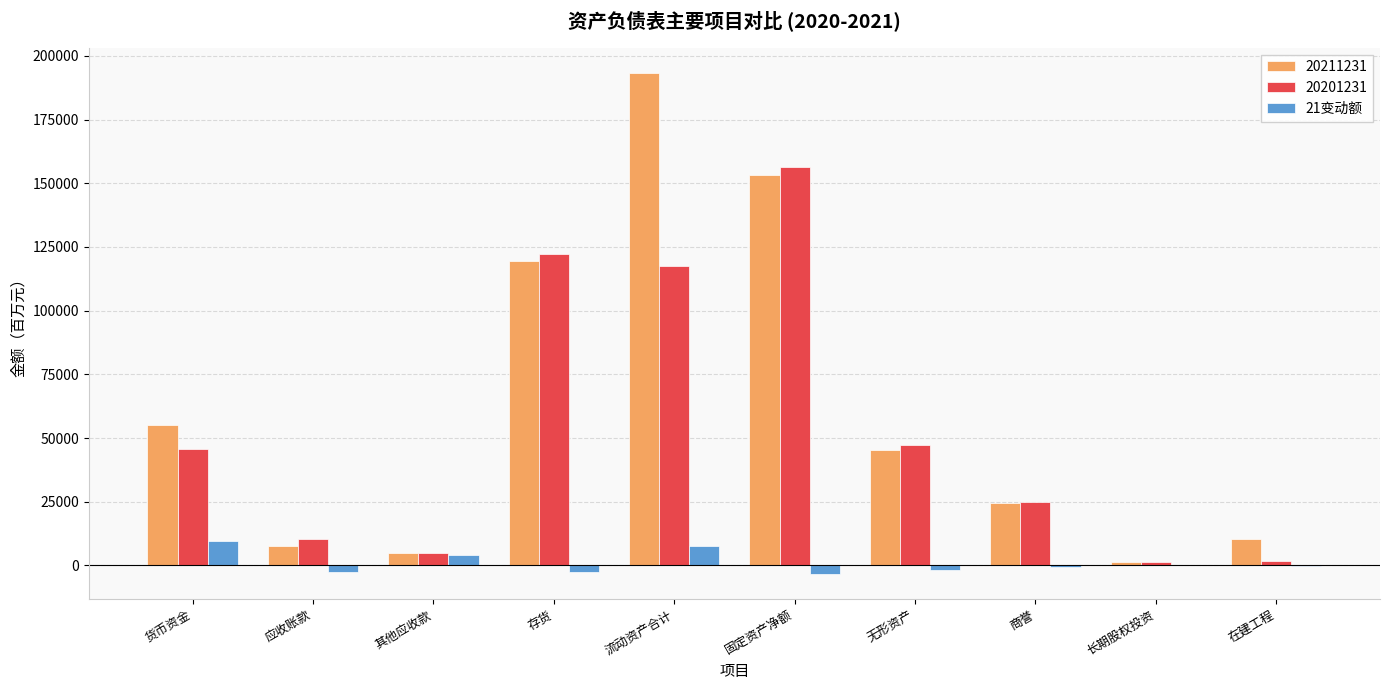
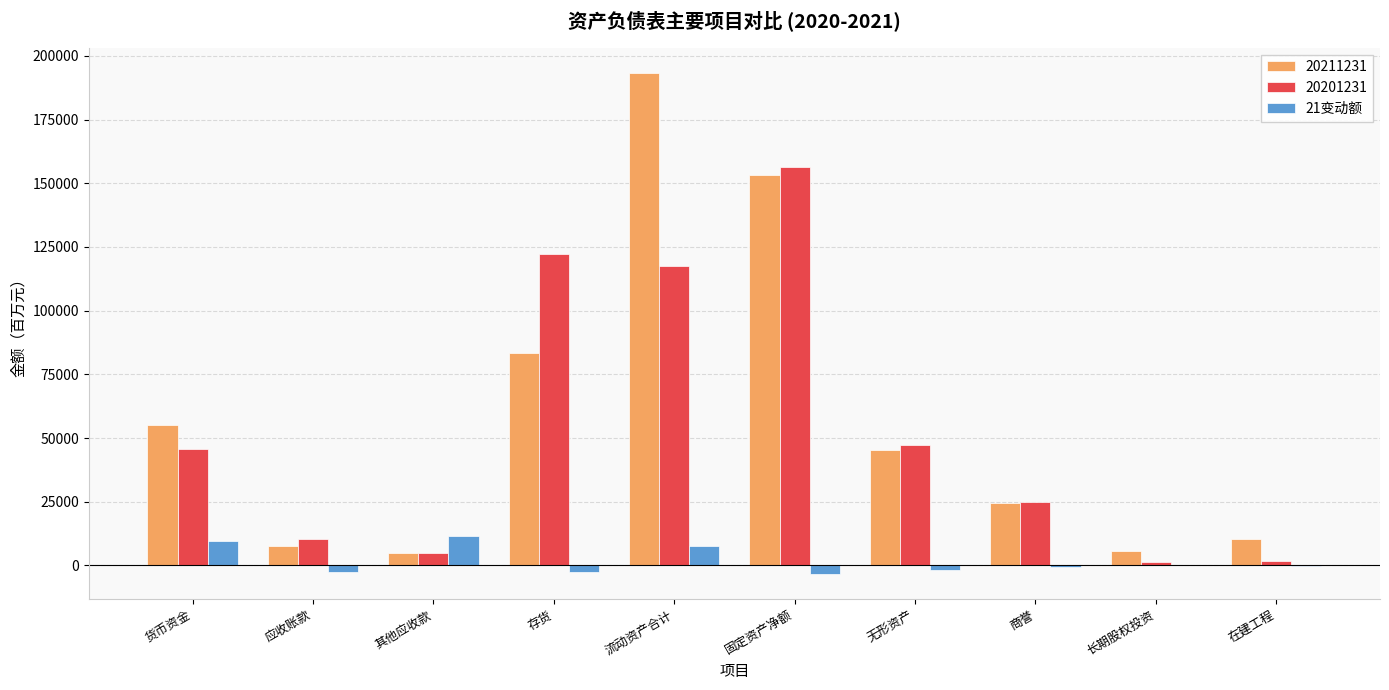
21变动额, 其他应收款: 4000 -> 12000
20211231, 存货: 119000 -> 84000
20211231, 长期股权投资: 2000 -> 6000
